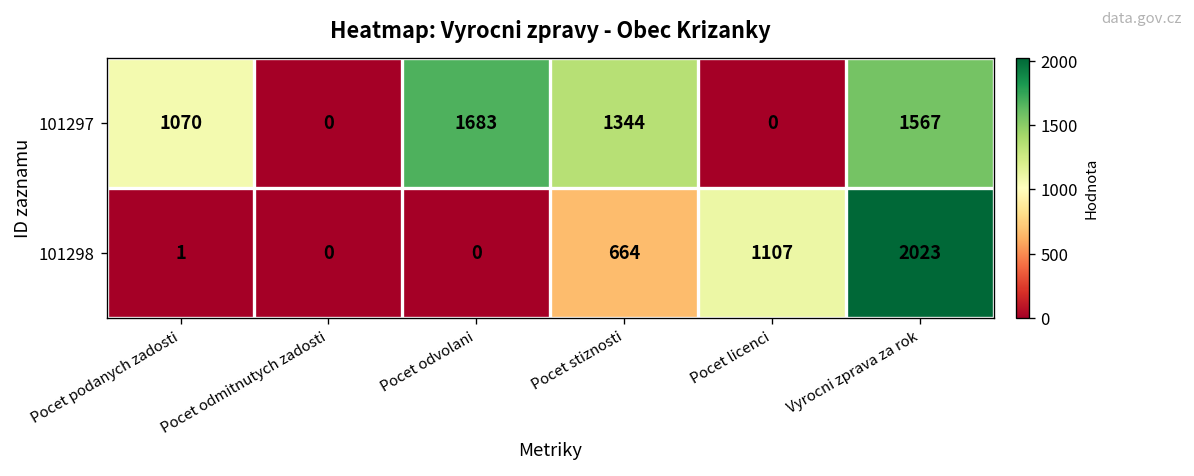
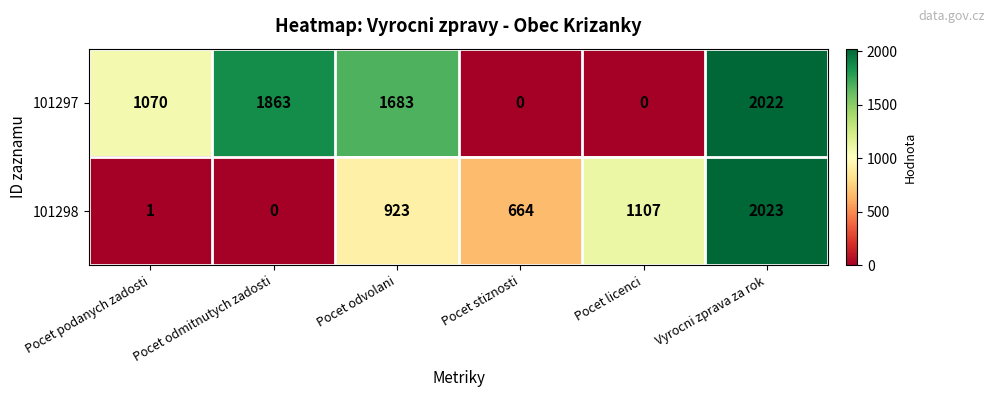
101297, Pocet odmitnutych zadosti: 0 -> 1863
101297, Pocet stiznosti: 1344 -> 0
101297, Vyrocni zprava za rok: 1567 -> 2022
101298, Pocet odvolani: 0 -> 923
